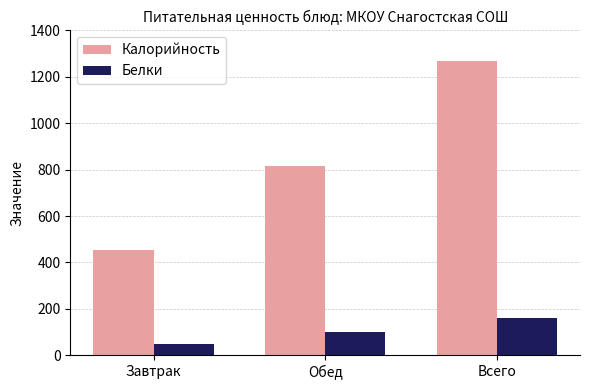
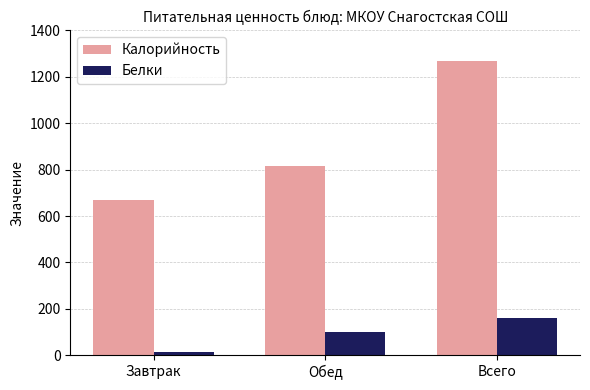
Калорийность, Завтрак: 450 -> 670
Белки, Завтрак: 50 -> 10
